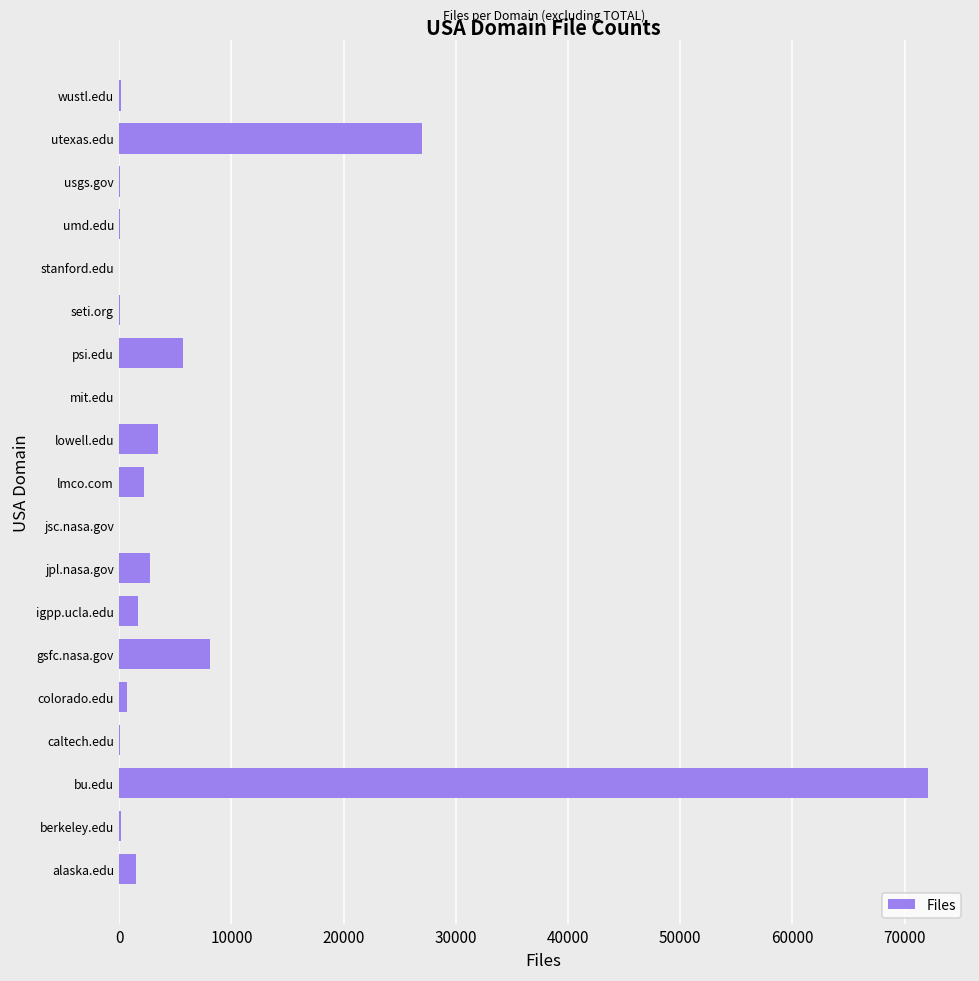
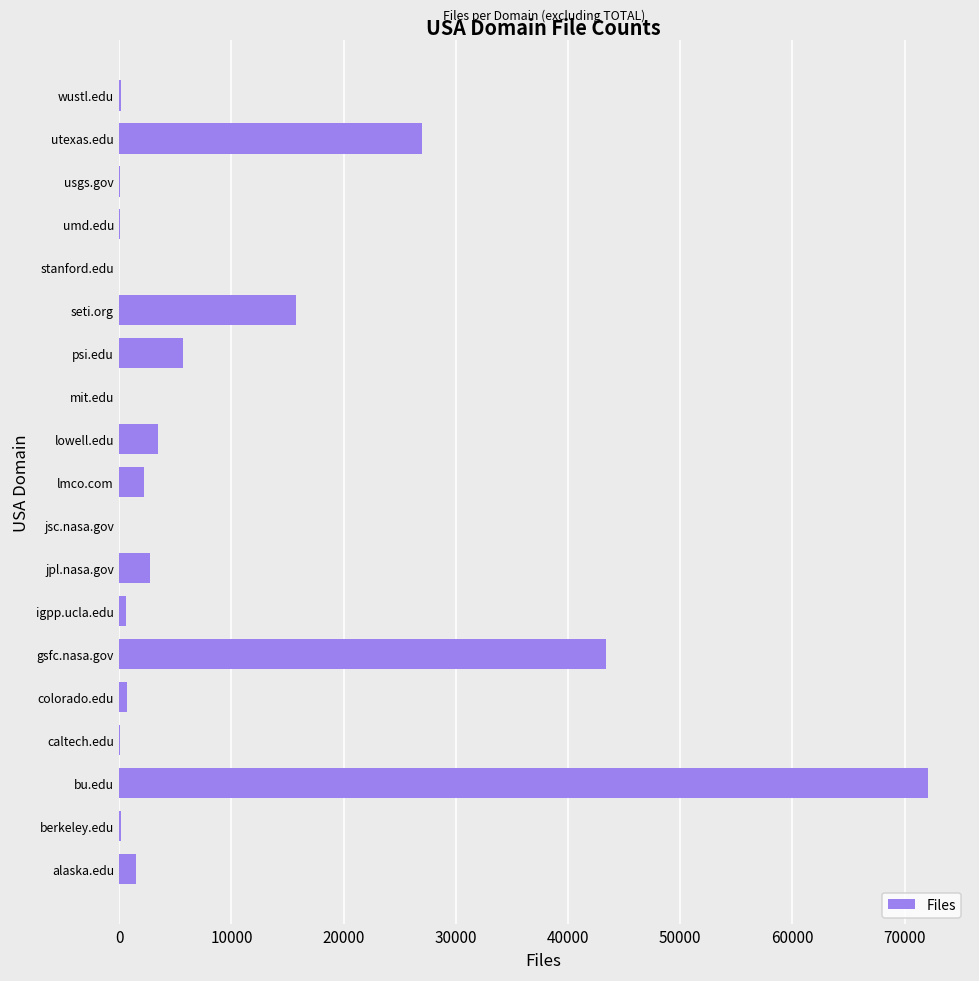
seti.org: 0 -> 15700
igpp.ucla.edu: 1600 -> 600
gsfc.nasa.gov: 8000 -> 43400
